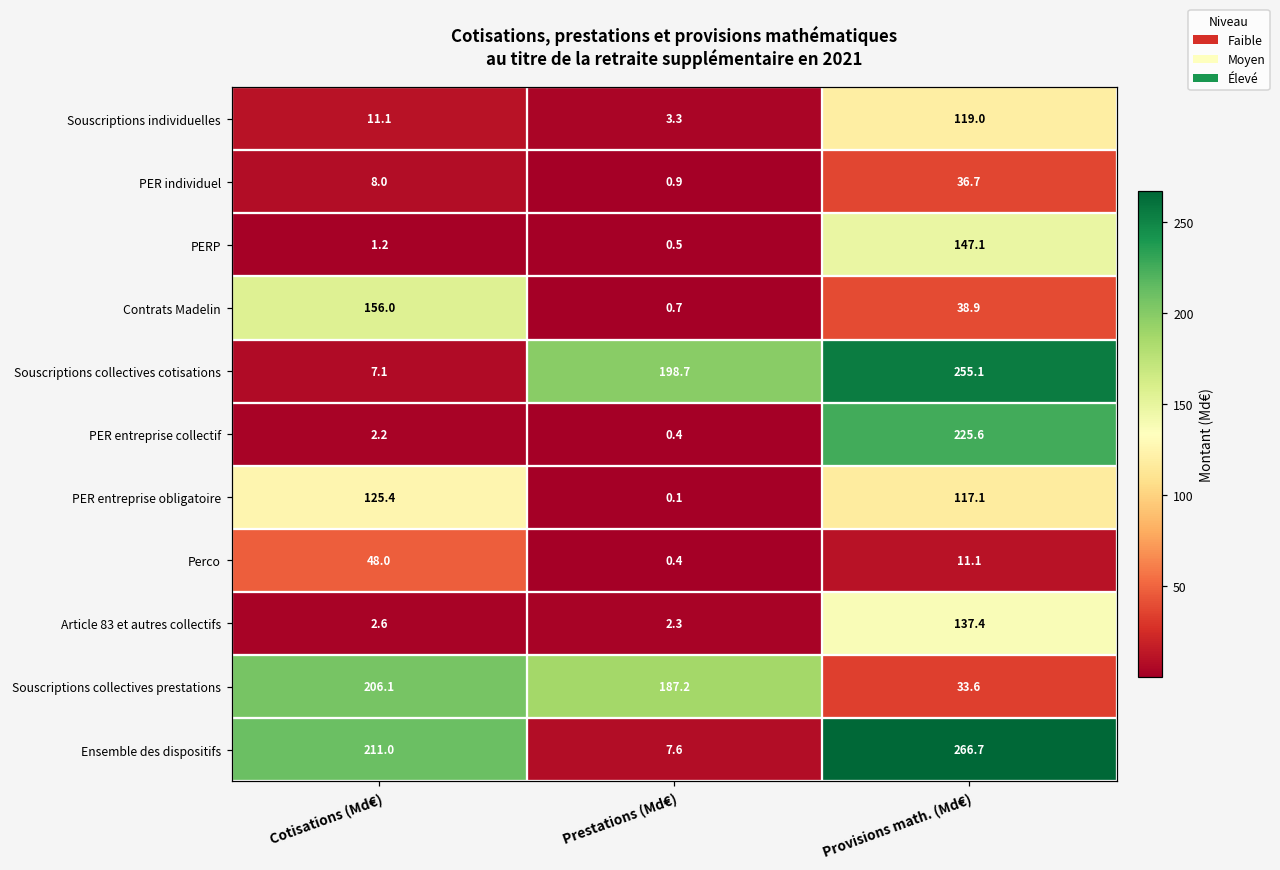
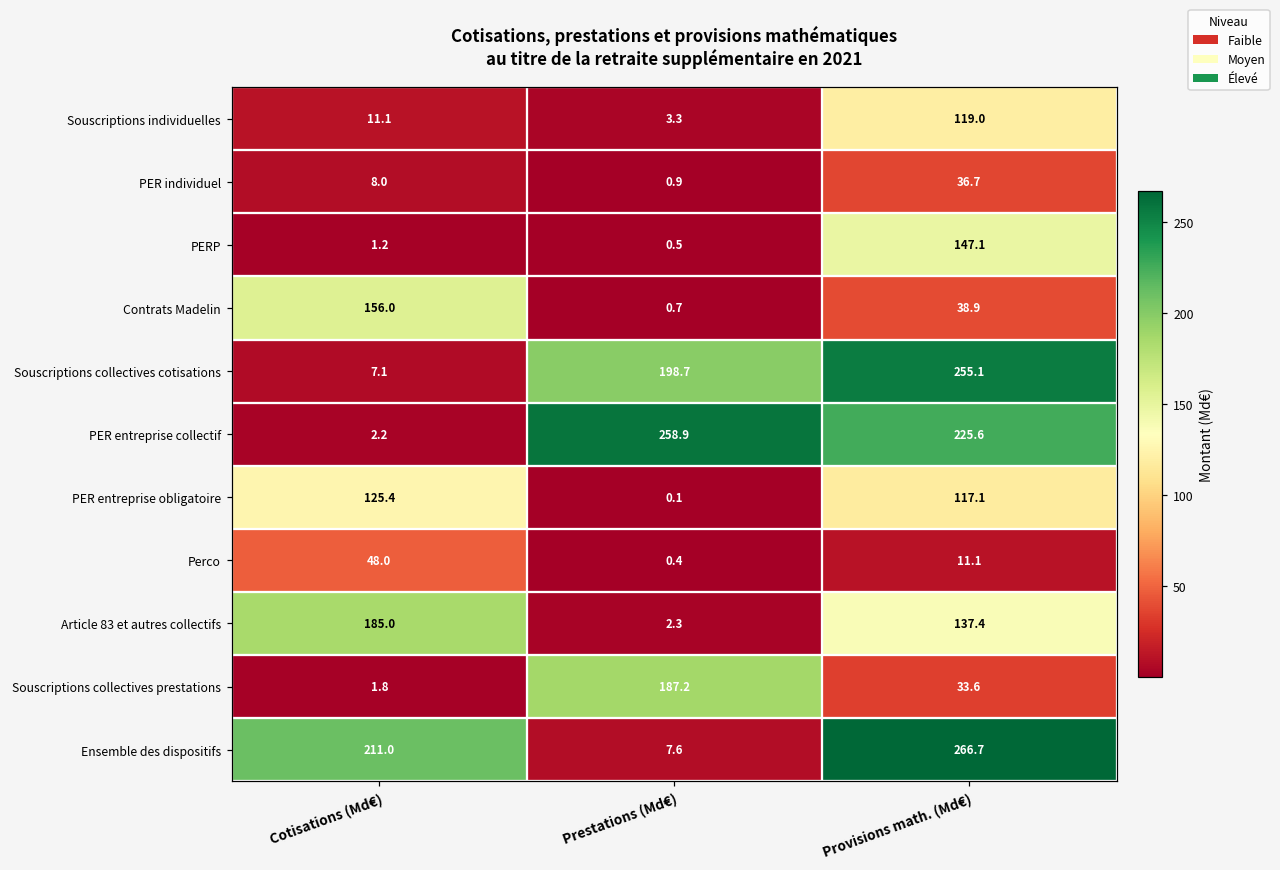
PER entreprise collectif, Prestations (Md€): 0.4 -> 258.9
Article 83 et autres collectifs, Cotisations (Md€): 2.6 -> 185.0
Souscriptions collectives prestations, Cotisations (Md€): 206.1 -> 1.8
